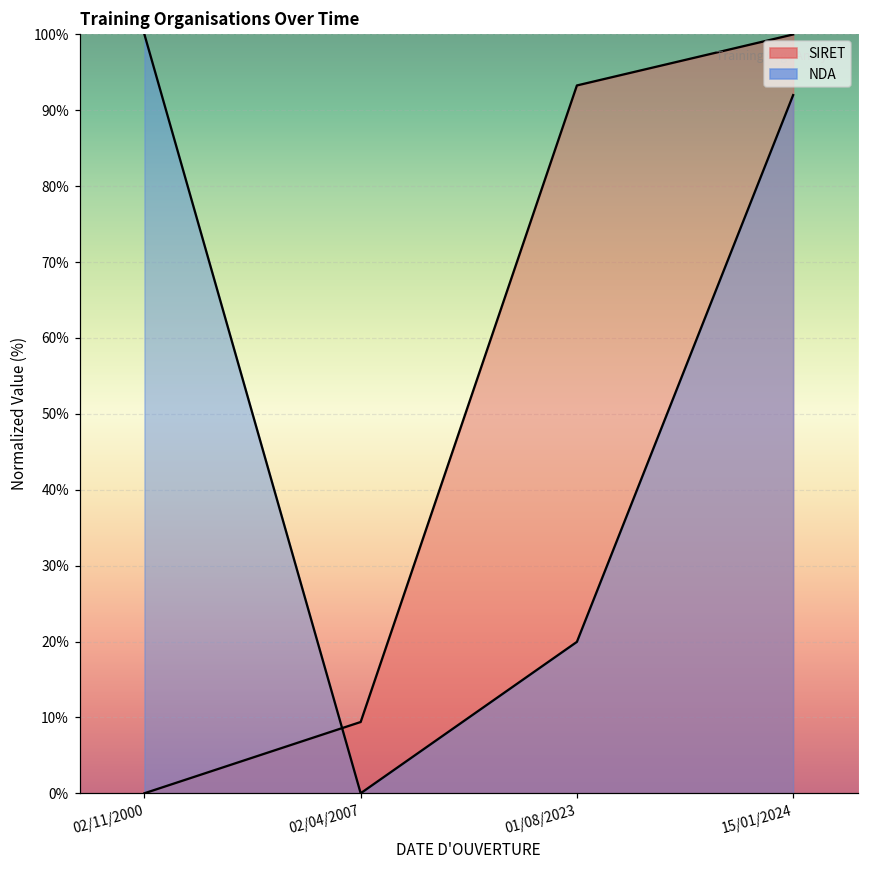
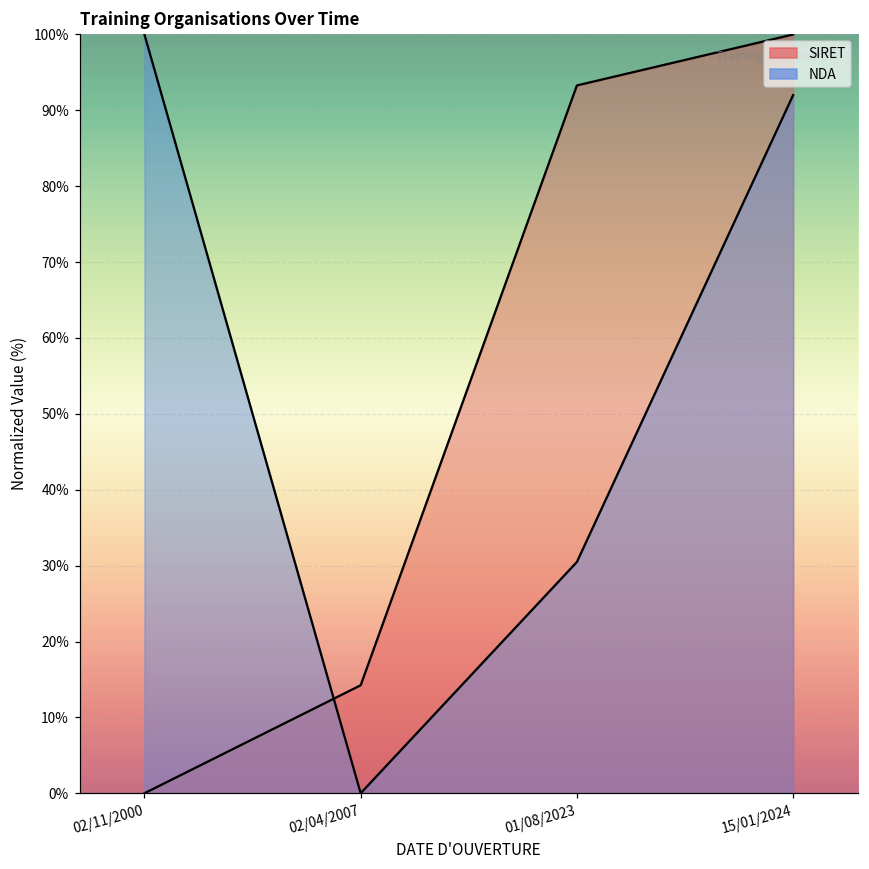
SIRET, 02/04/2007: 9% -> 14%
NDA, 01/08/2023: 20% -> 30%
